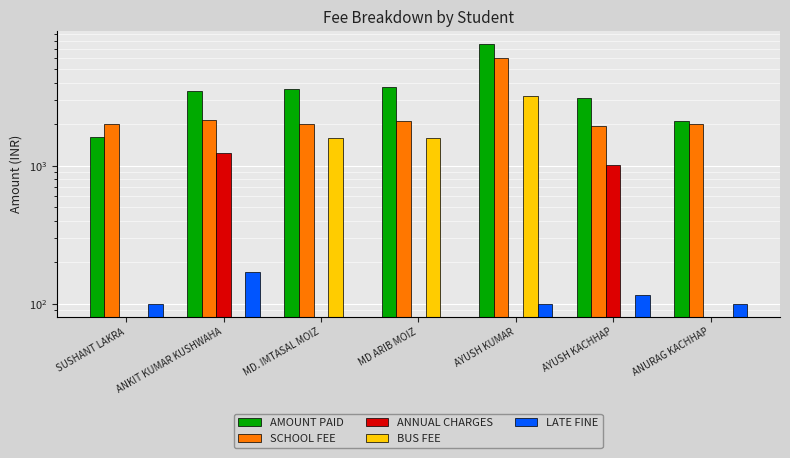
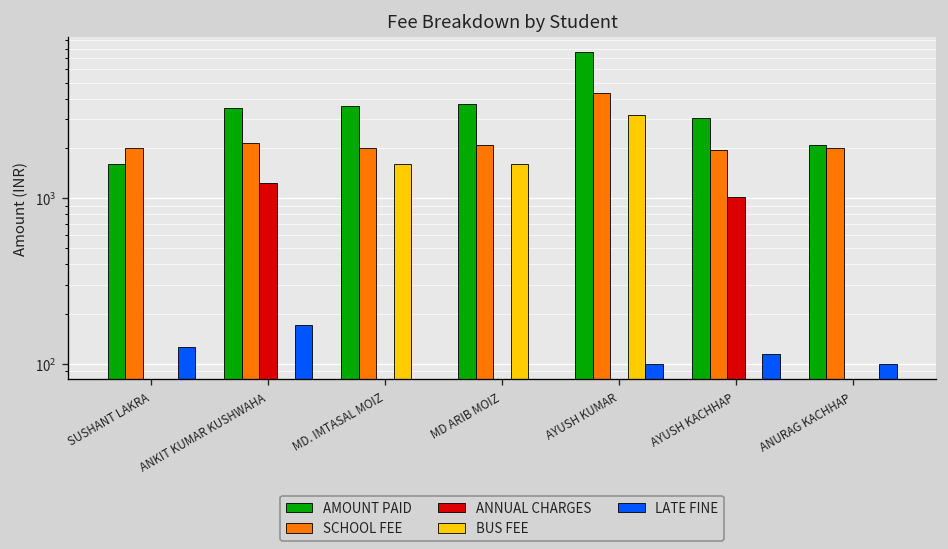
LATE FINE, SUSHANT LAKRA: 100 -> 130
SCHOOL FEE, AYUSH KUMAR: 6000 -> 4300
